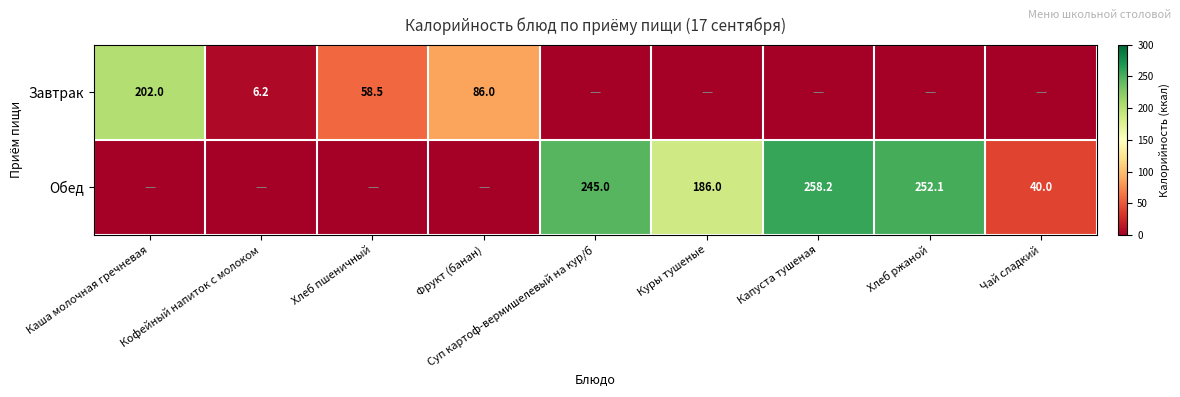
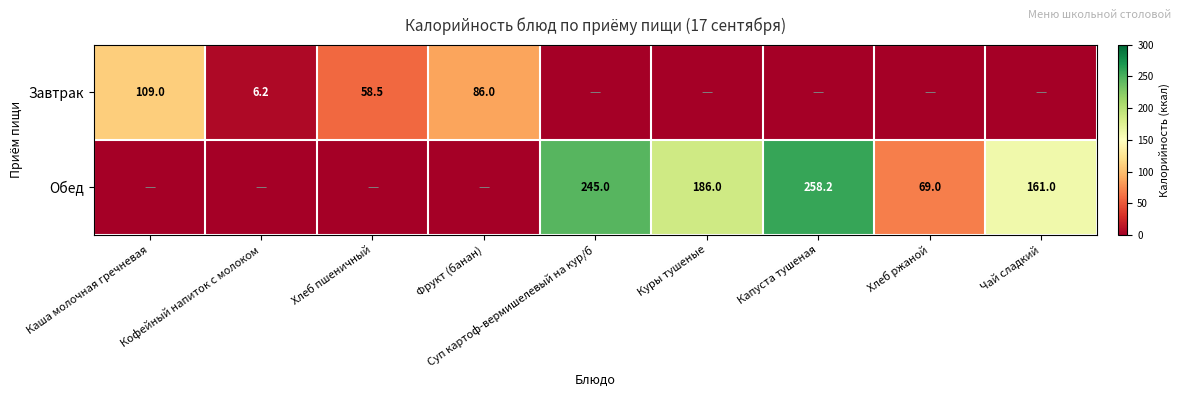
Завтрак, Каша молочная гречневая: 202.0 -> 109.0
Обед, Хлеб ржаной: 252.1 -> 69.0
Обед, Чай сладкий: 40.0 -> 161.0
